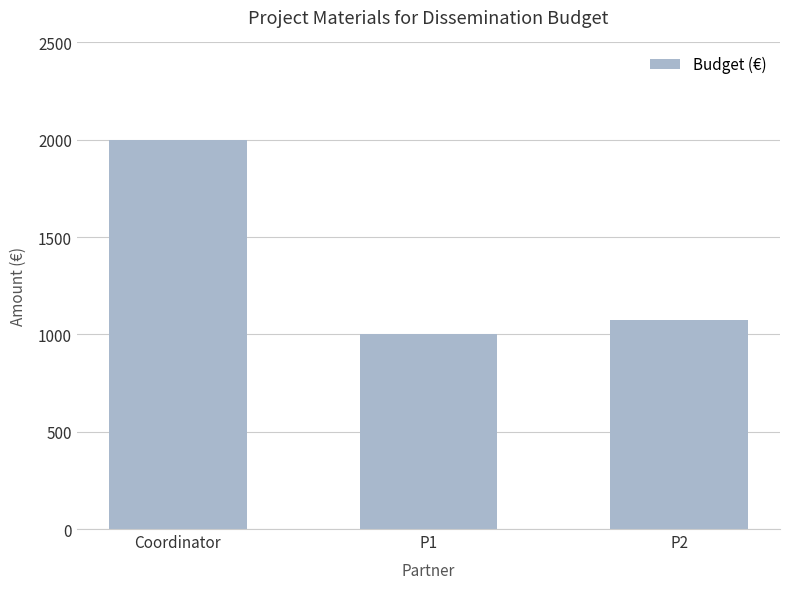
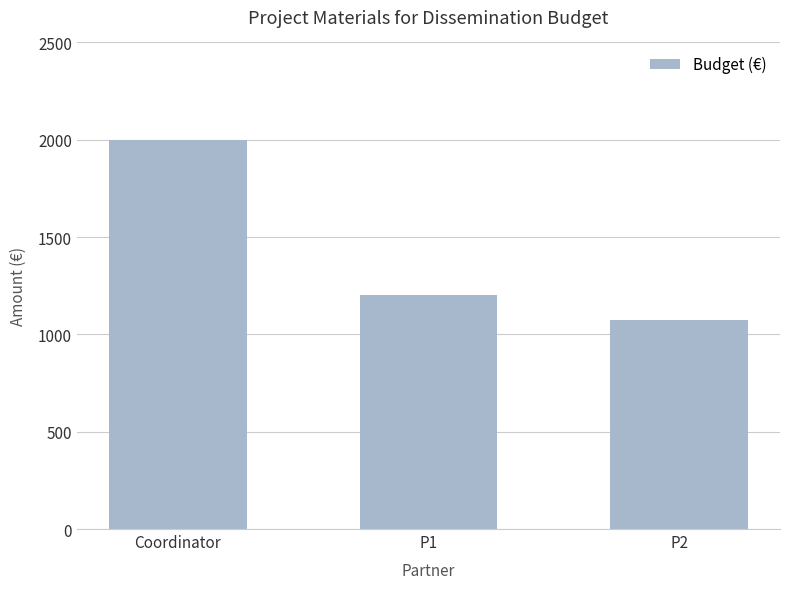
P1: 1000 -> 1200
